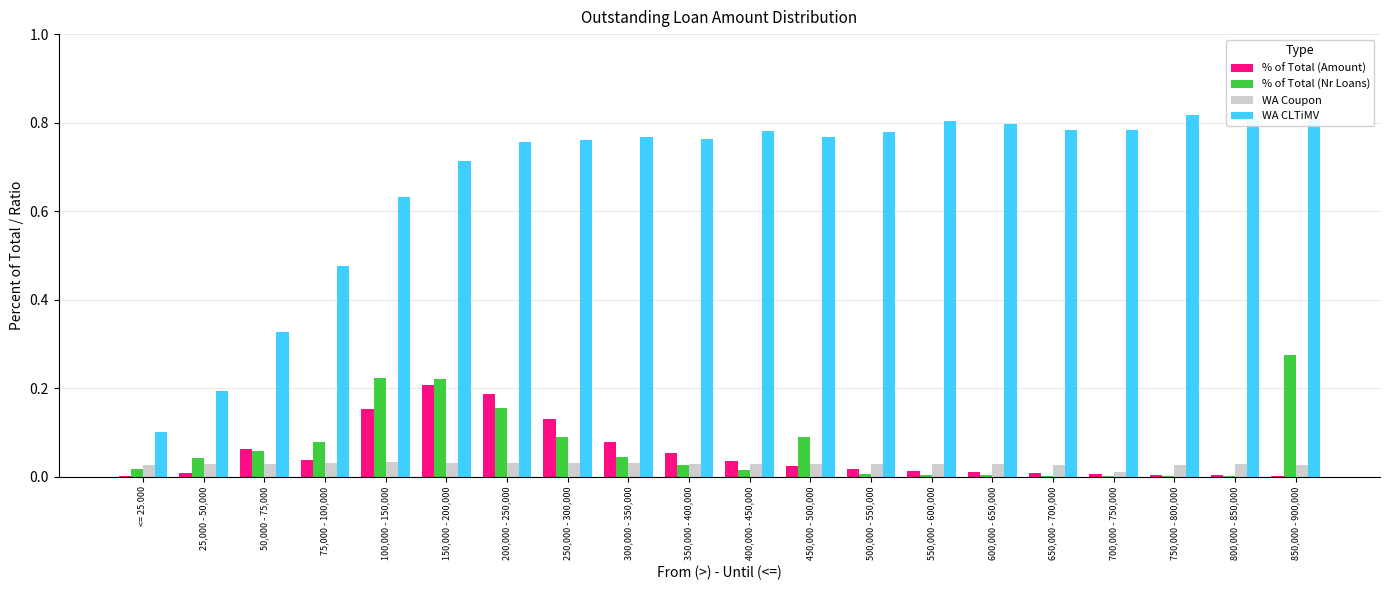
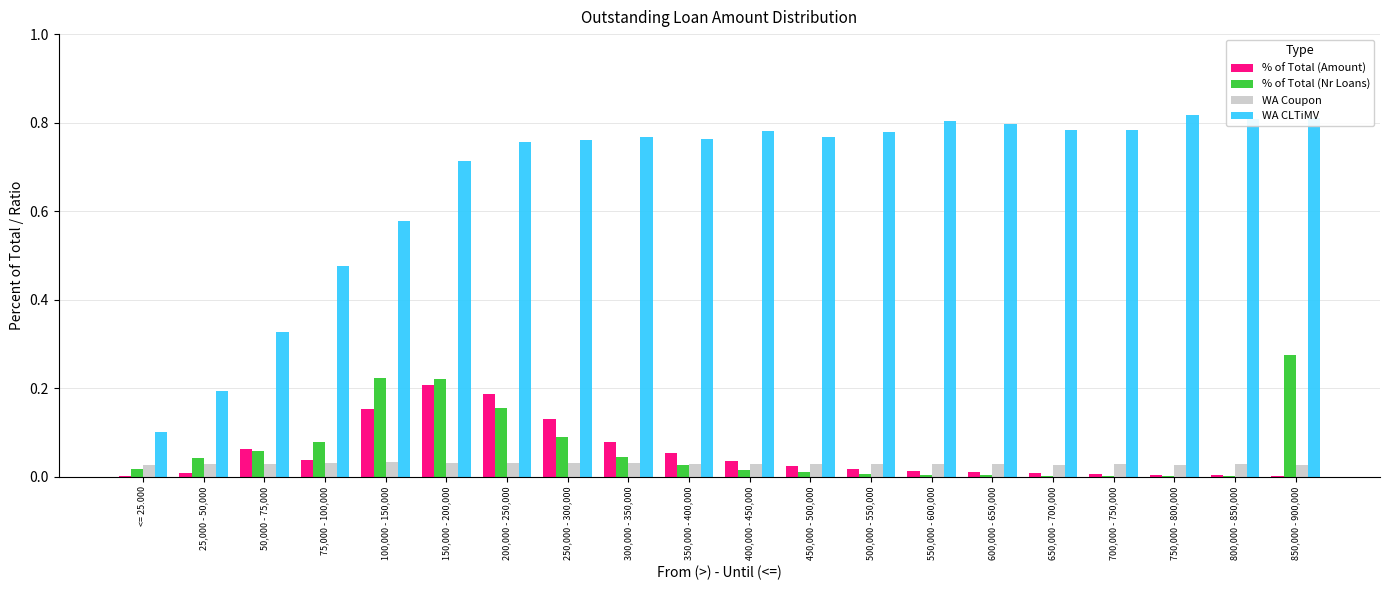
WA CLTiMV, 100,000 - 150,000: 0.63 -> 0.58
% of Total (Nr Loans), 450,000 - 500,000: 0.09 -> 0.01
WA Coupon, 700,000 - 750,000: 0.01 -> 0.03
